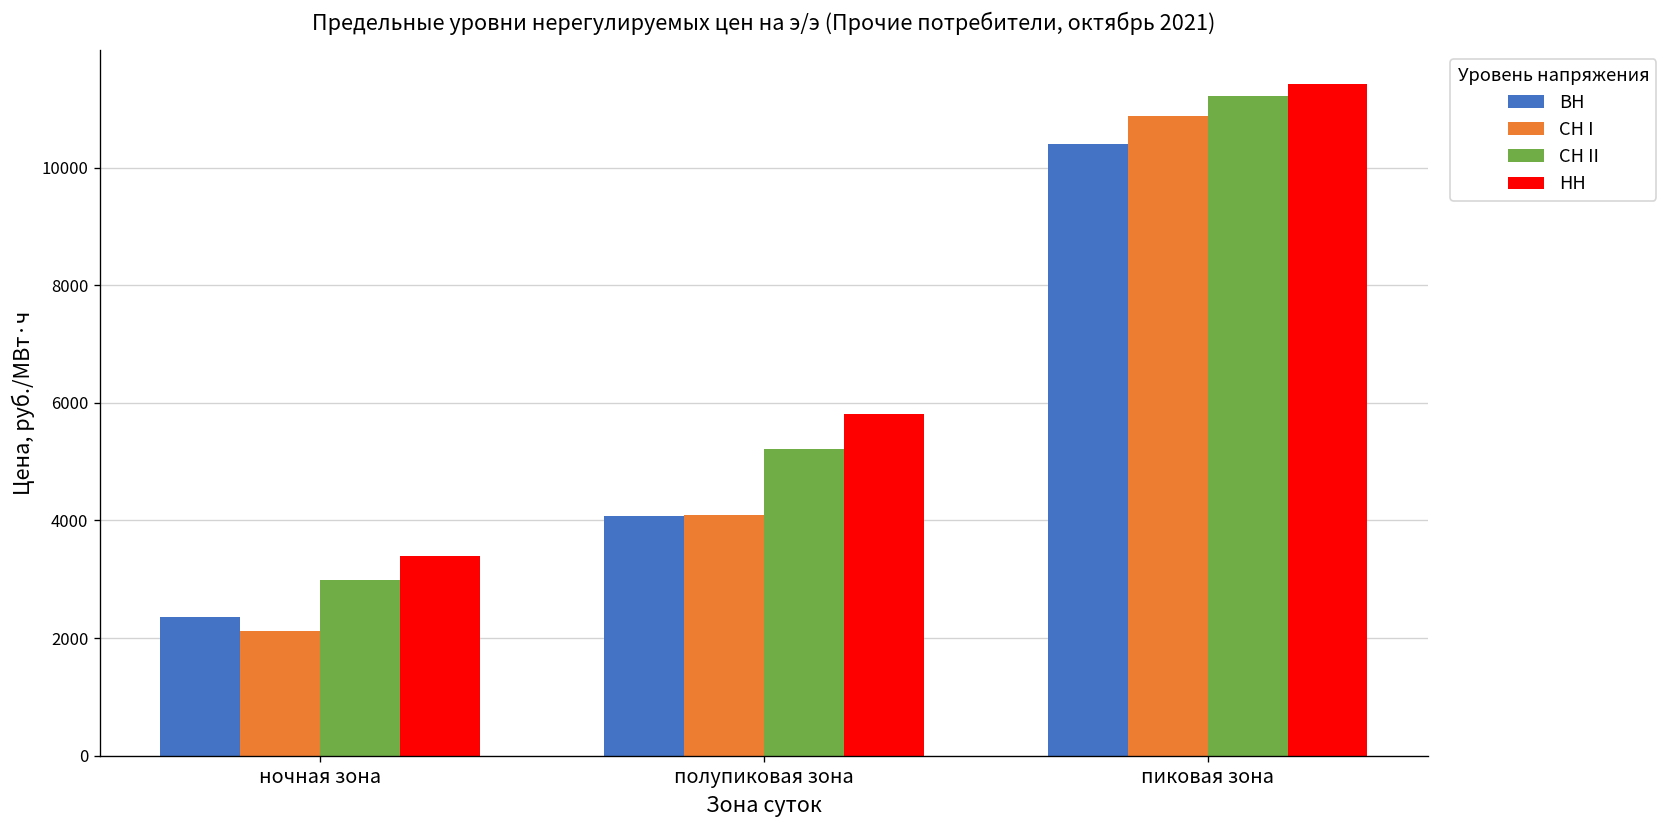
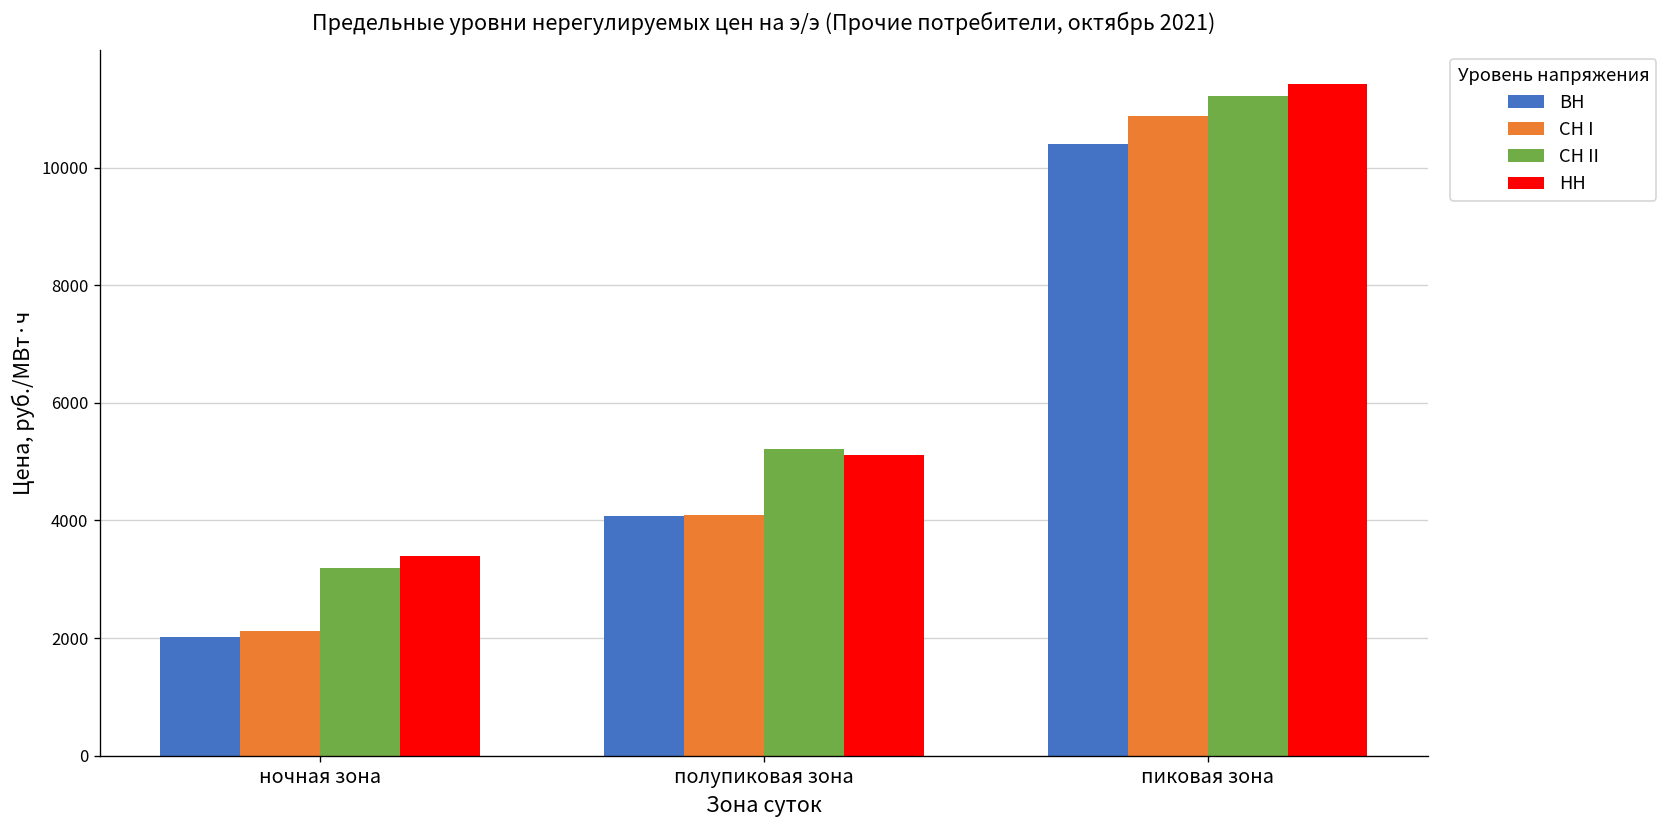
ВН, ночная зона: 2400 -> 2000
СН II, ночная зона: 3000 -> 3200
НН, полупиковая зона: 5800 -> 5100
